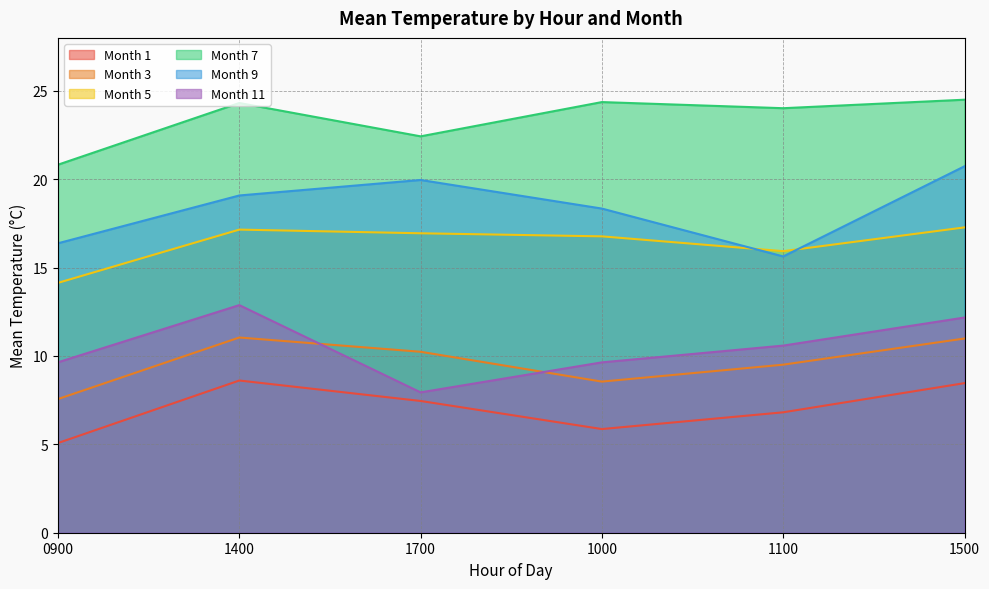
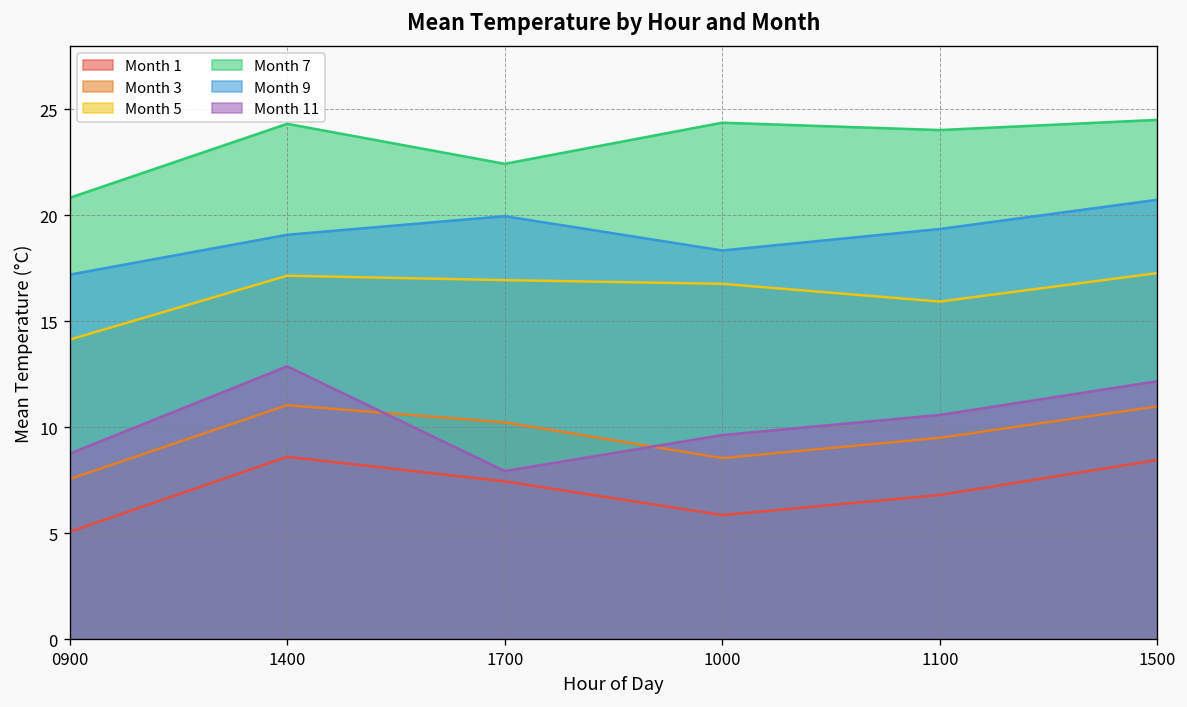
Month 9, 0900: 16.4 -> 17.2
Month 11, 0900: 9.6 -> 8.8
Month 9, 1100: 15.6 -> 19.4
